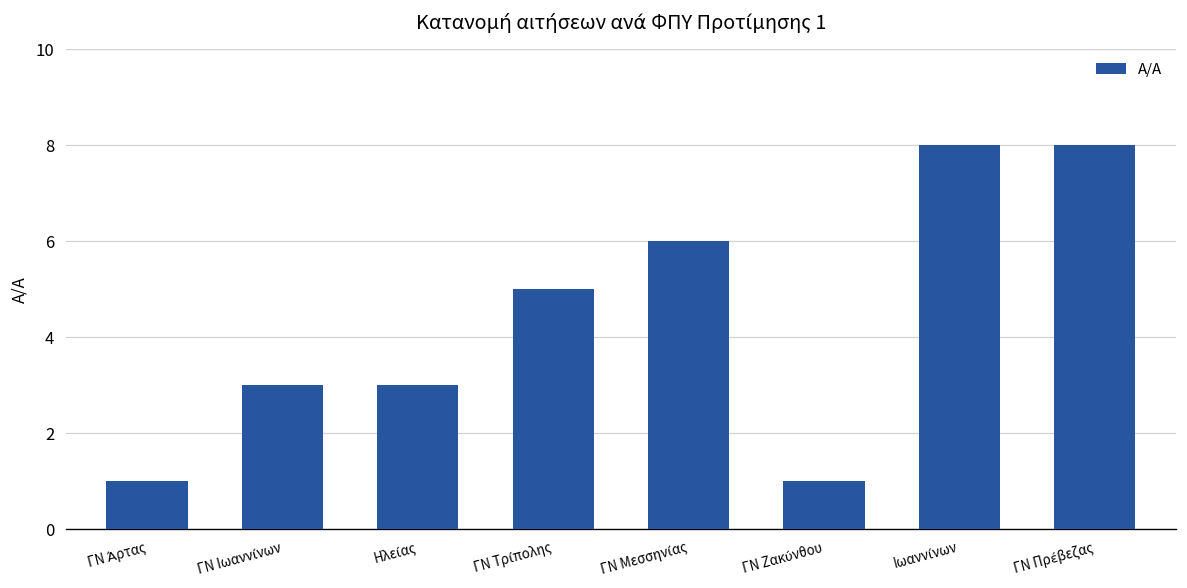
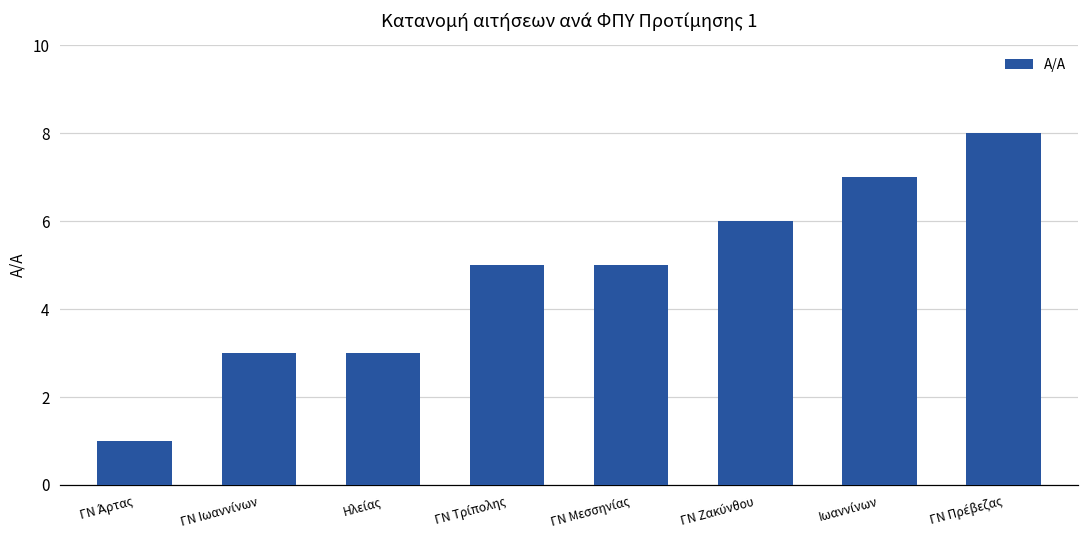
ΓΝ Μεσσηνίας: 6 -> 5
ΓΝ Ζακύνθου: 1 -> 6
Ιωαννίνων: 8 -> 7
